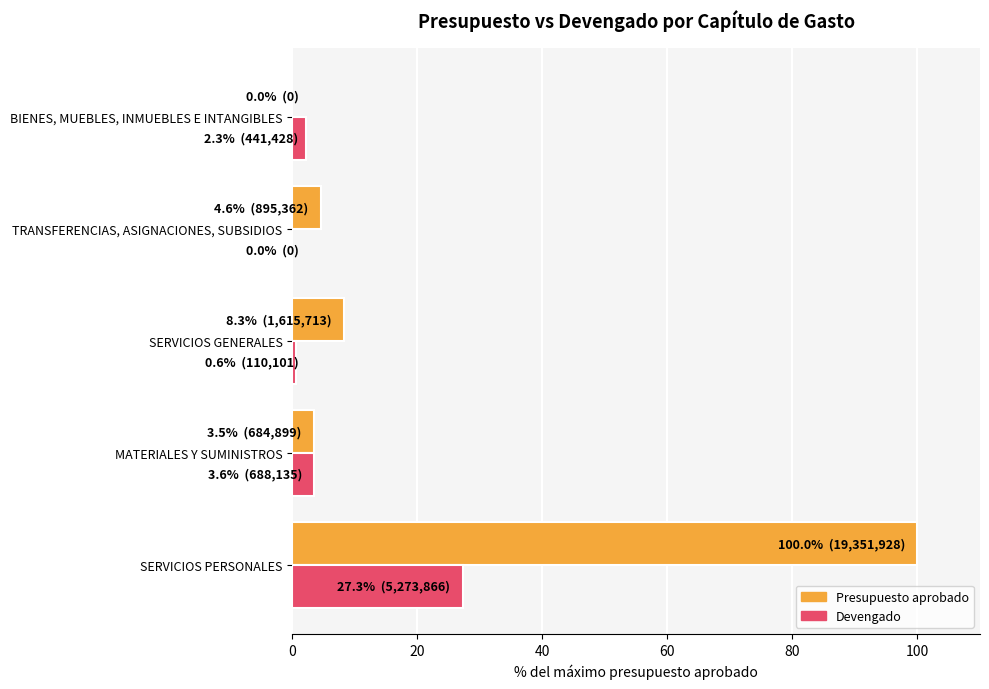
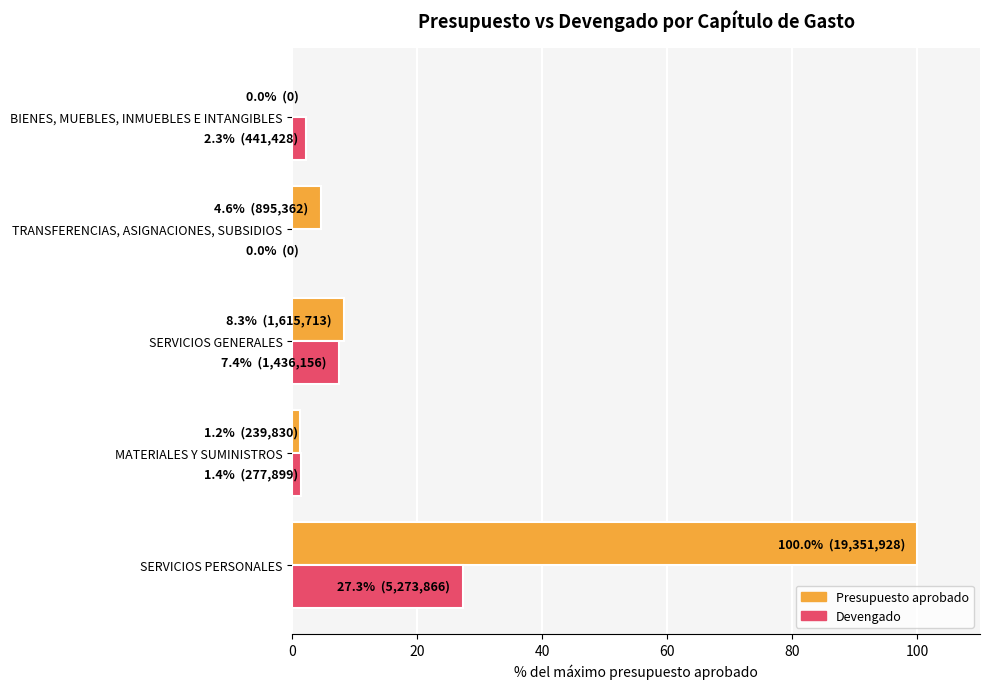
Devengado, SERVICIOS GENERALES: 0.6% (110,101) -> 7.4% (1,436,156)
Presupuesto aprobado, MATERIALES Y SUMINISTROS: 3.5% (684,899) -> 1.2% (239,830)
Devengado, MATERIALES Y SUMINISTROS: 3.6% (688,135) -> 1.4% (277,899)
